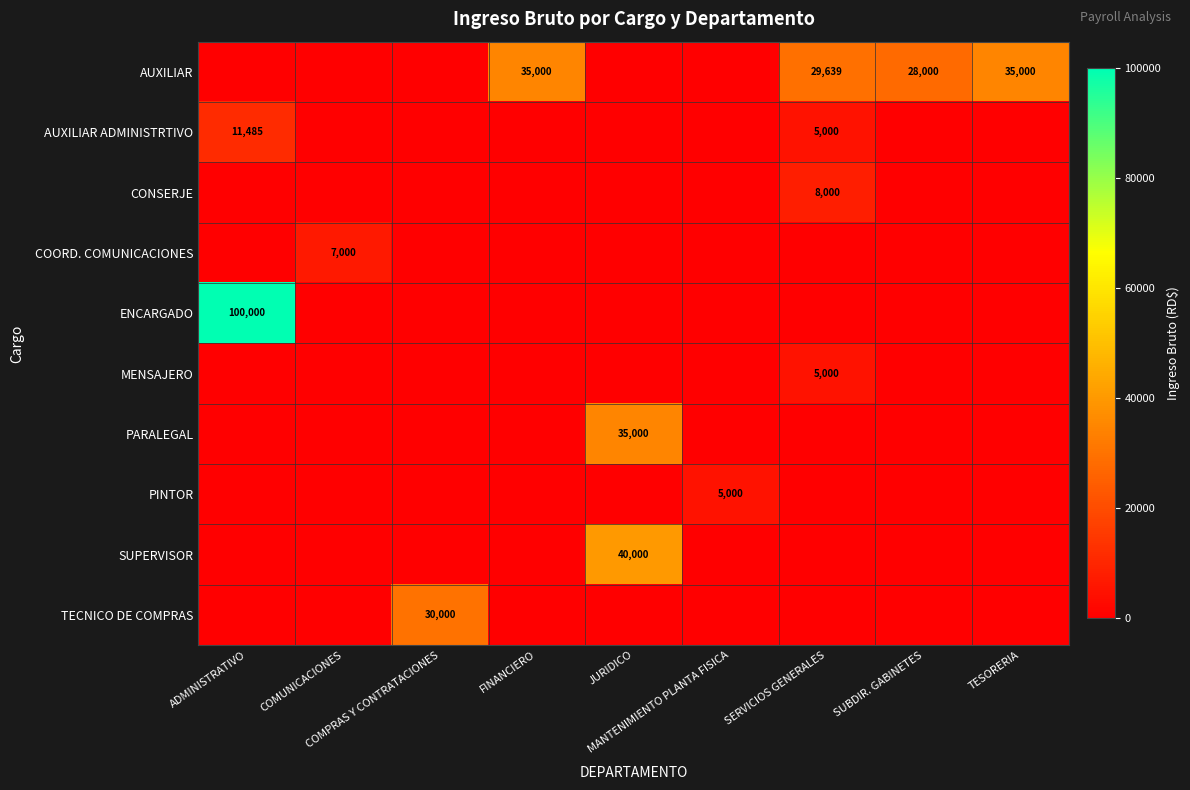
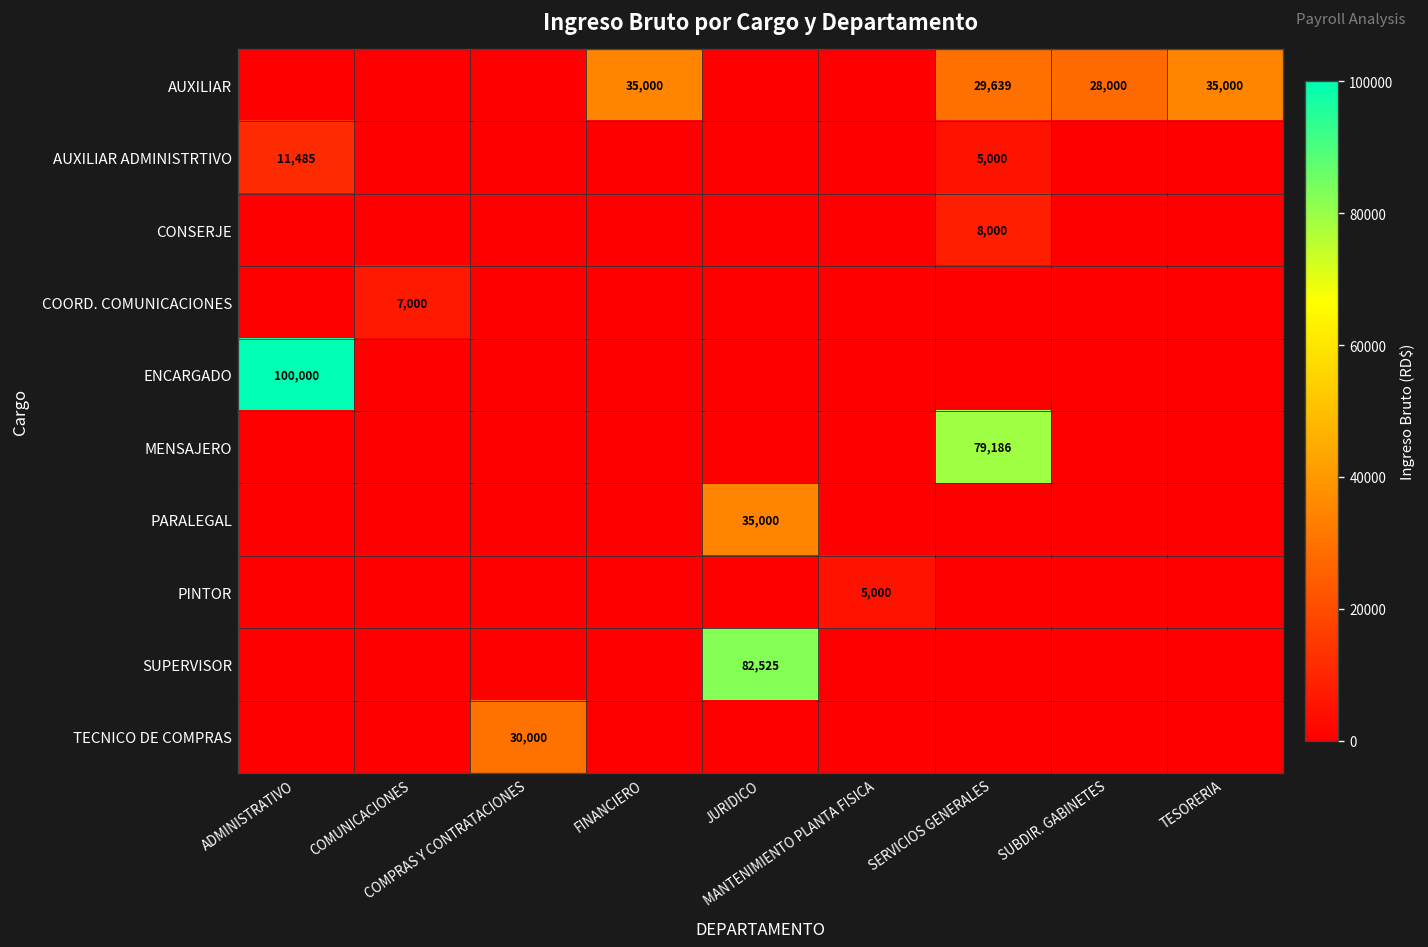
MENSAJERO, SERVICIOS GENERALES: 5,000 -> 79,186
SUPERVISOR, JURIDICO: 40,000 -> 82,525
